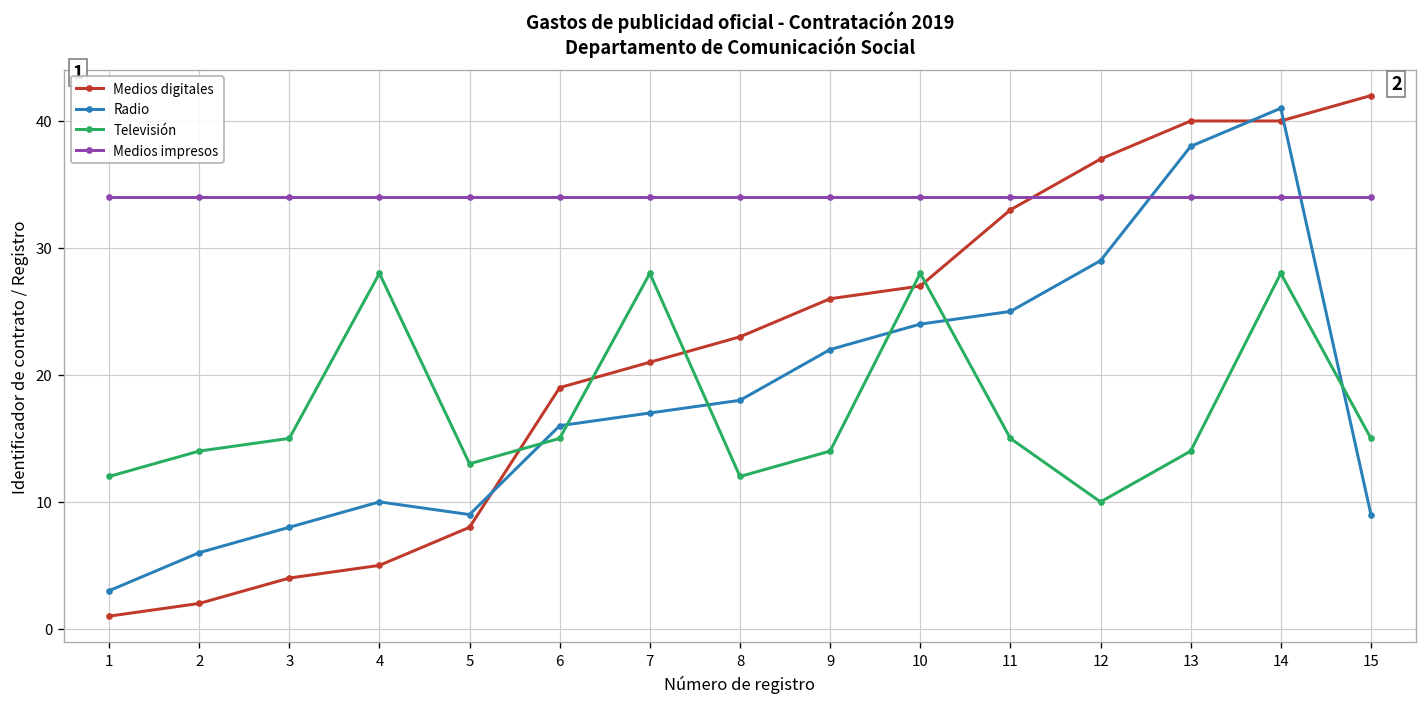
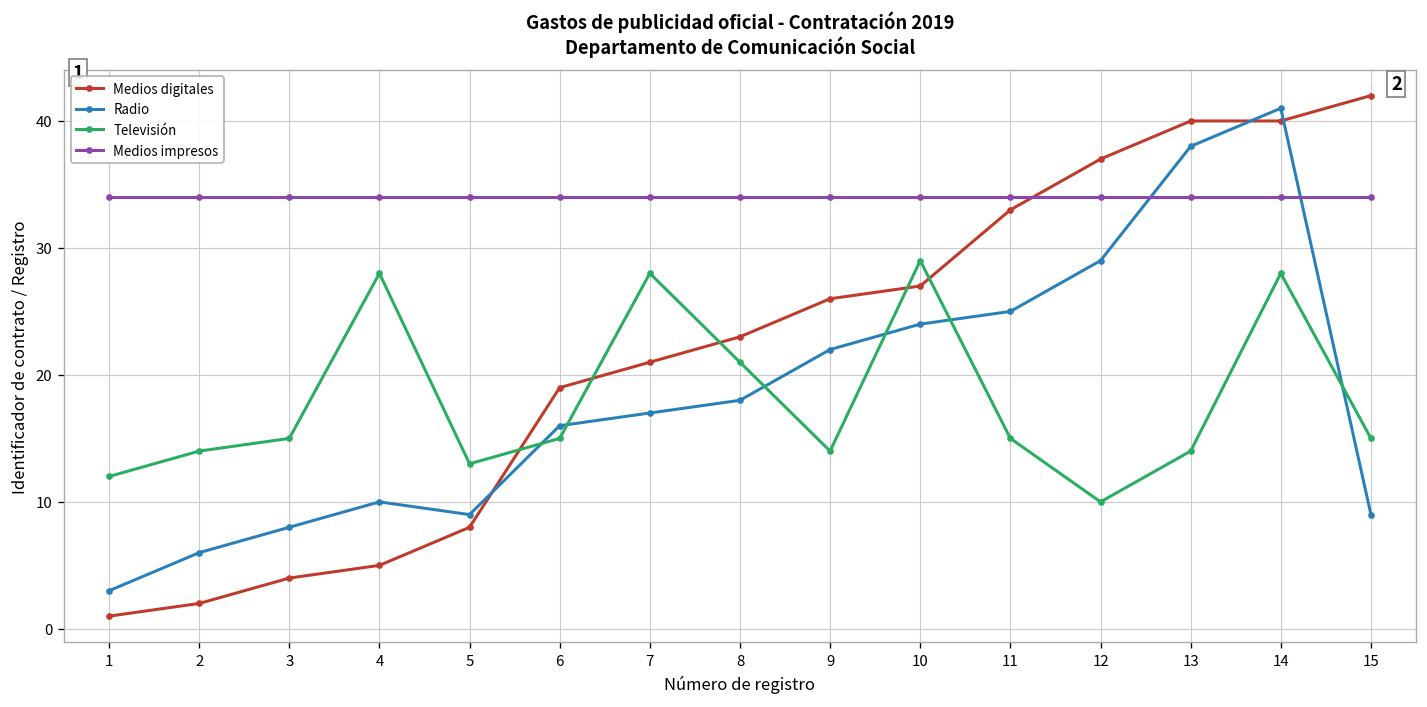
Televisión, 8: 12 -> 21
Televisión, 10: 28 -> 29
